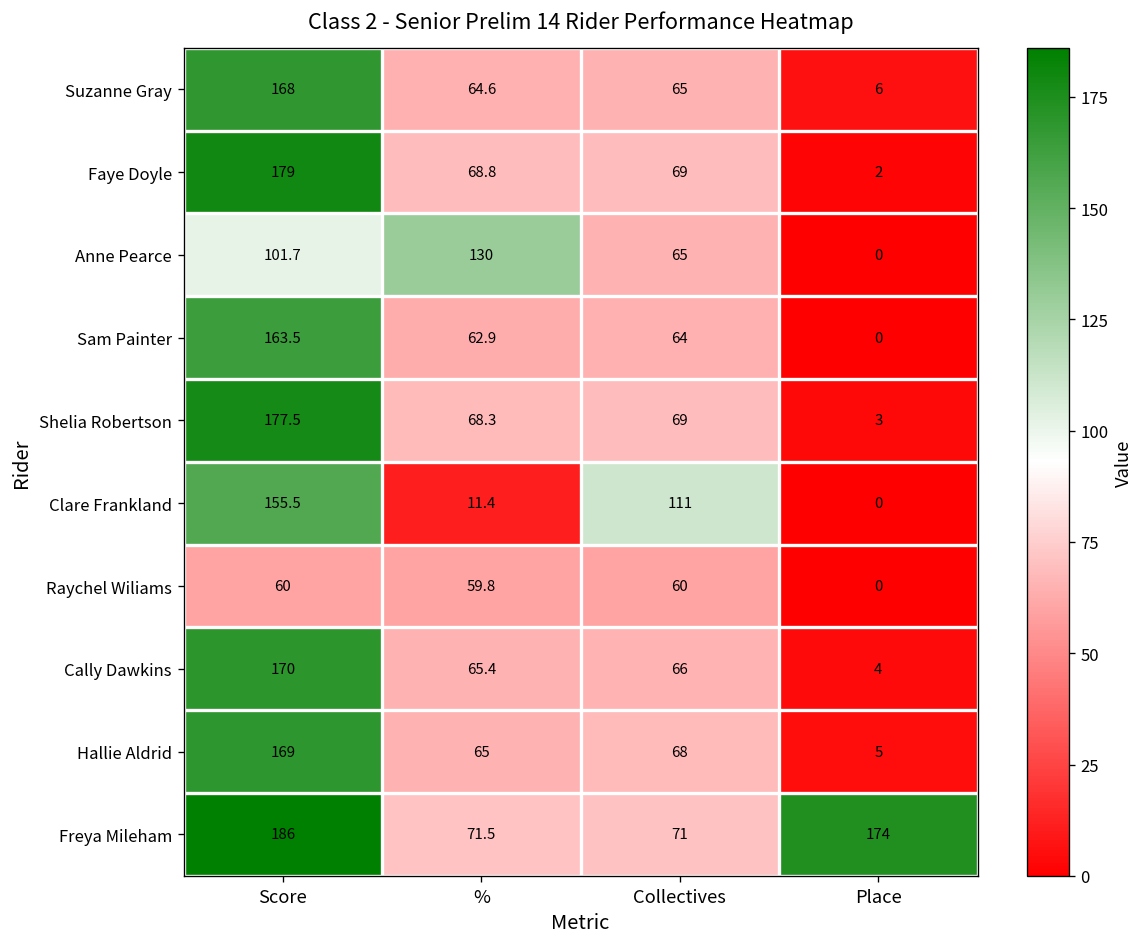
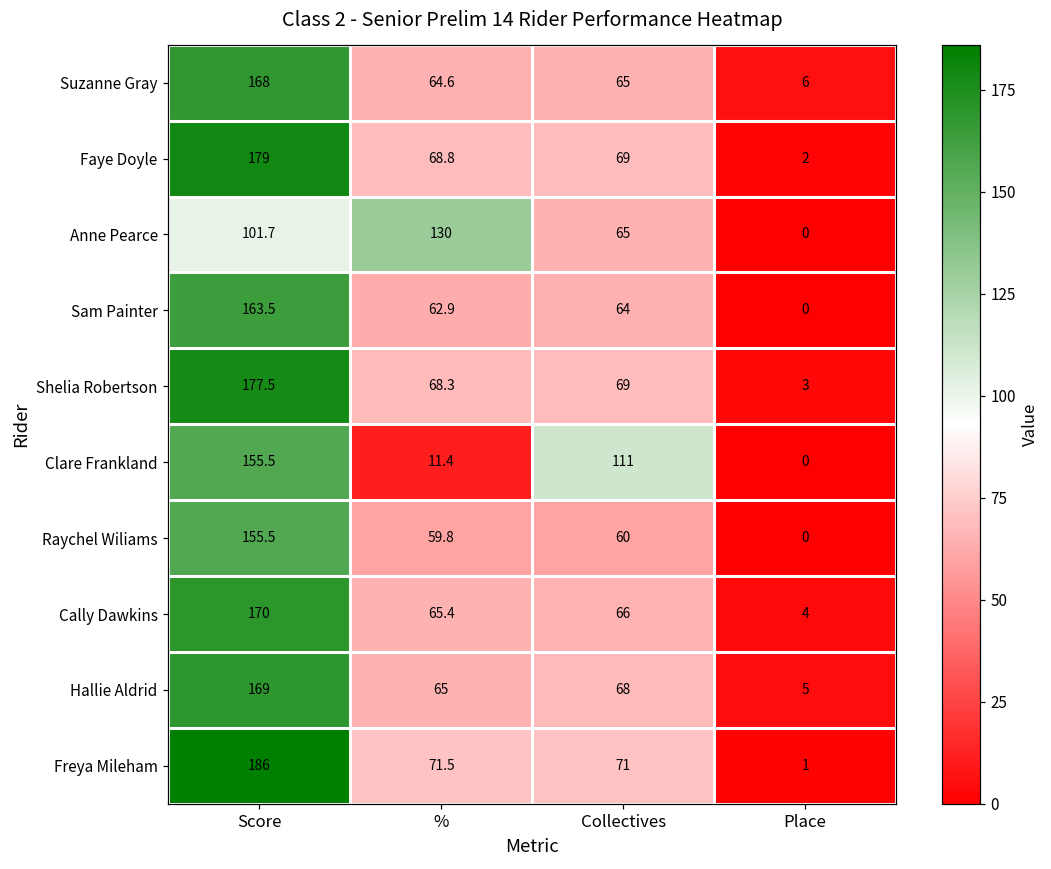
Raychel Wiliams, Score: 60 -> 155.5
Freya Mileham, Place: 174 -> 1
